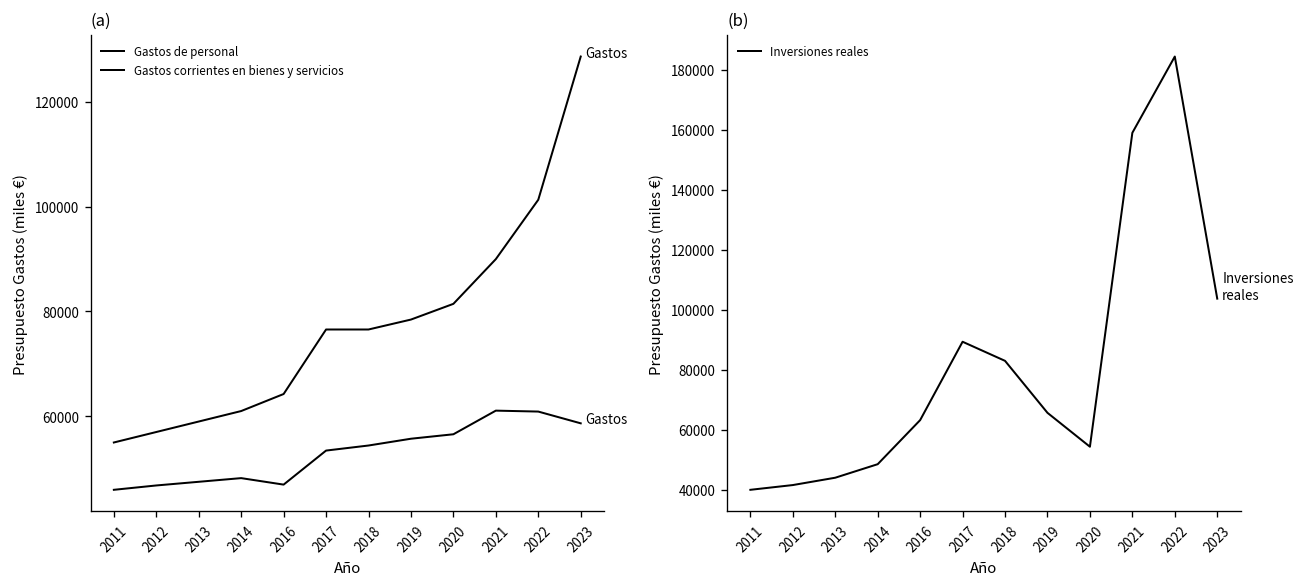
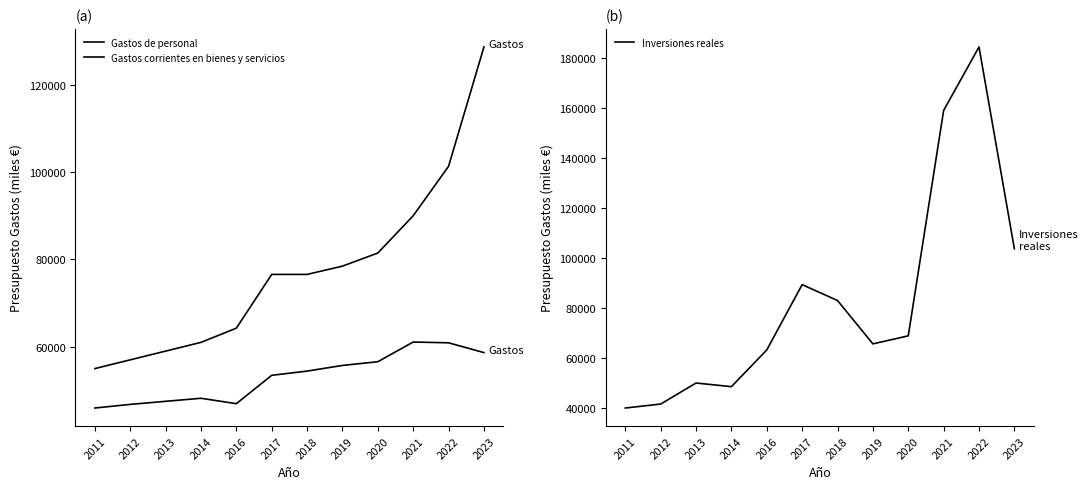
(b), 2013: 44000 -> 50000
(b), 2020: 54000 -> 69000
